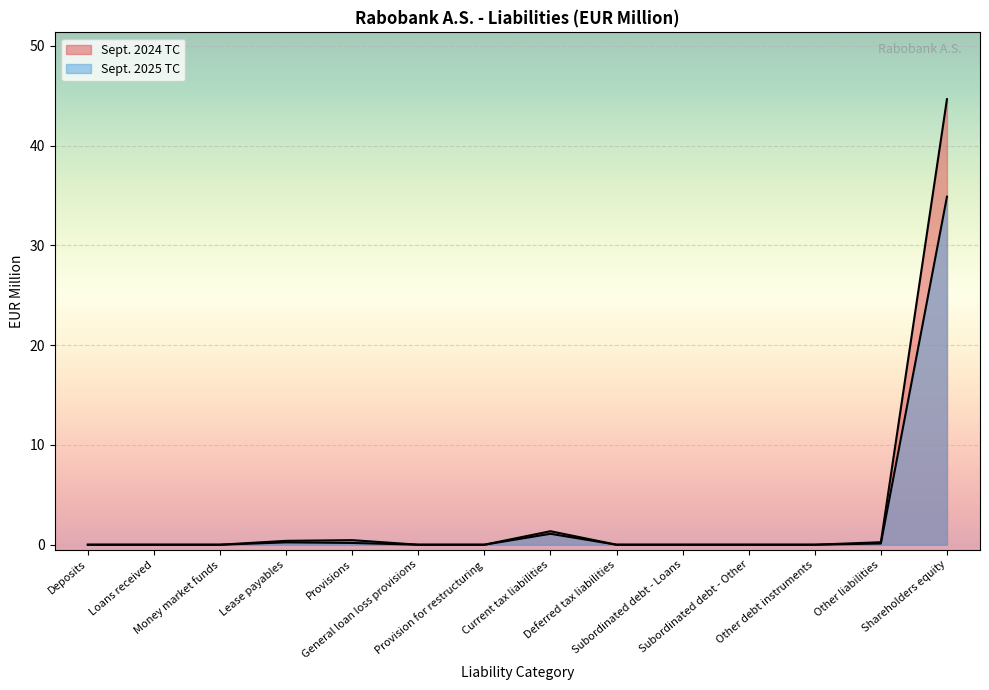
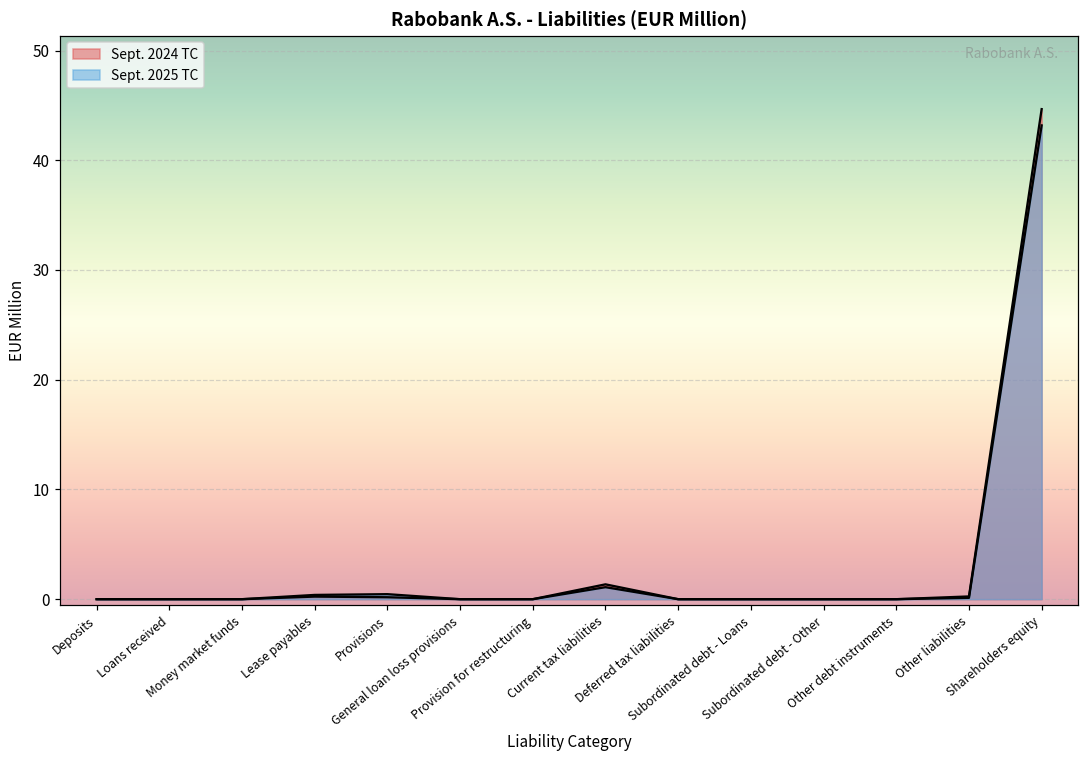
Sept. 2025 TC, Shareholders equity: 35 -> 43
